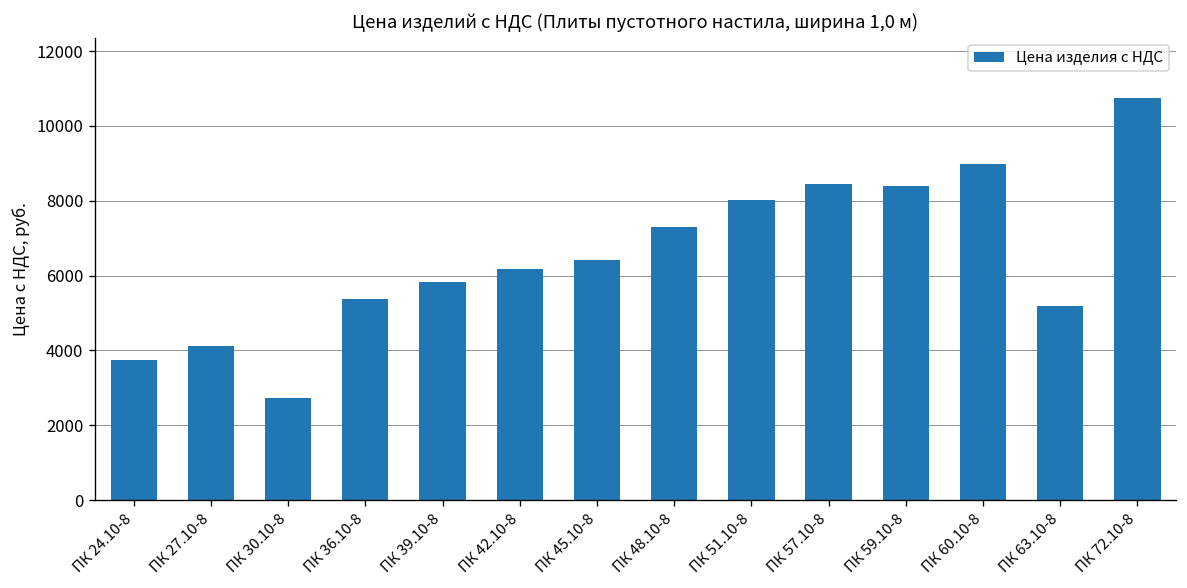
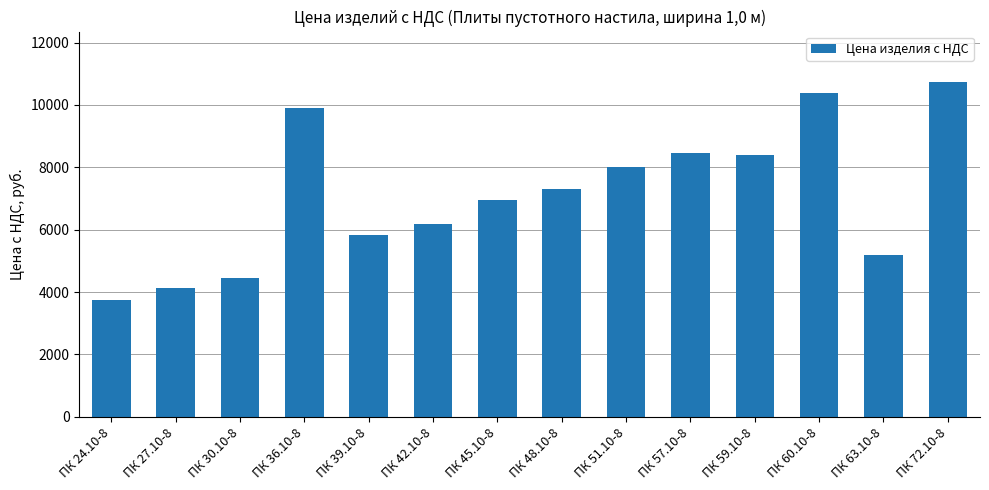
ПК 30.10-8: 2700 -> 4500
ПК 36.10-8: 5400 -> 9900
ПК 45.10-8: 6400 -> 7000
ПК 60.10-8: 9000 -> 10400
